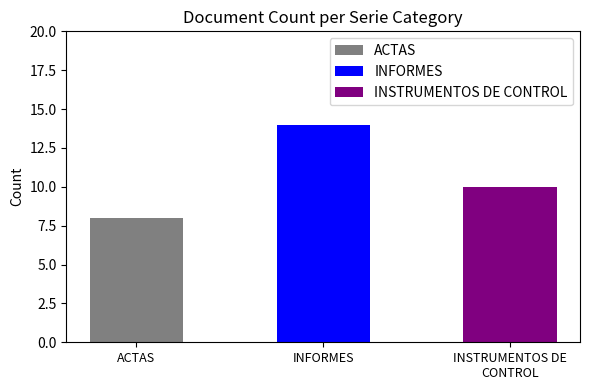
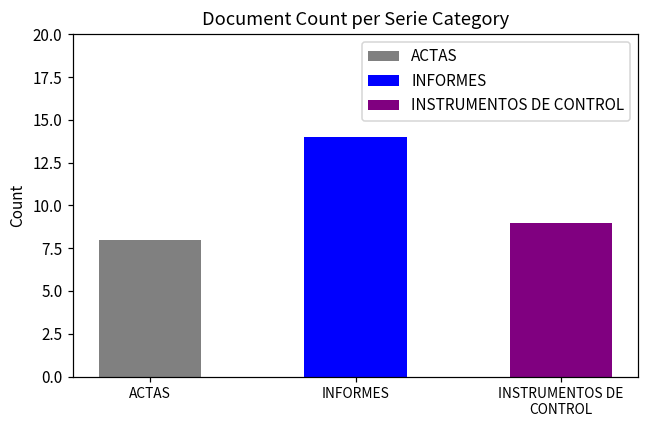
INSTRUMENTOS DE CONTROL: 10 -> 9
